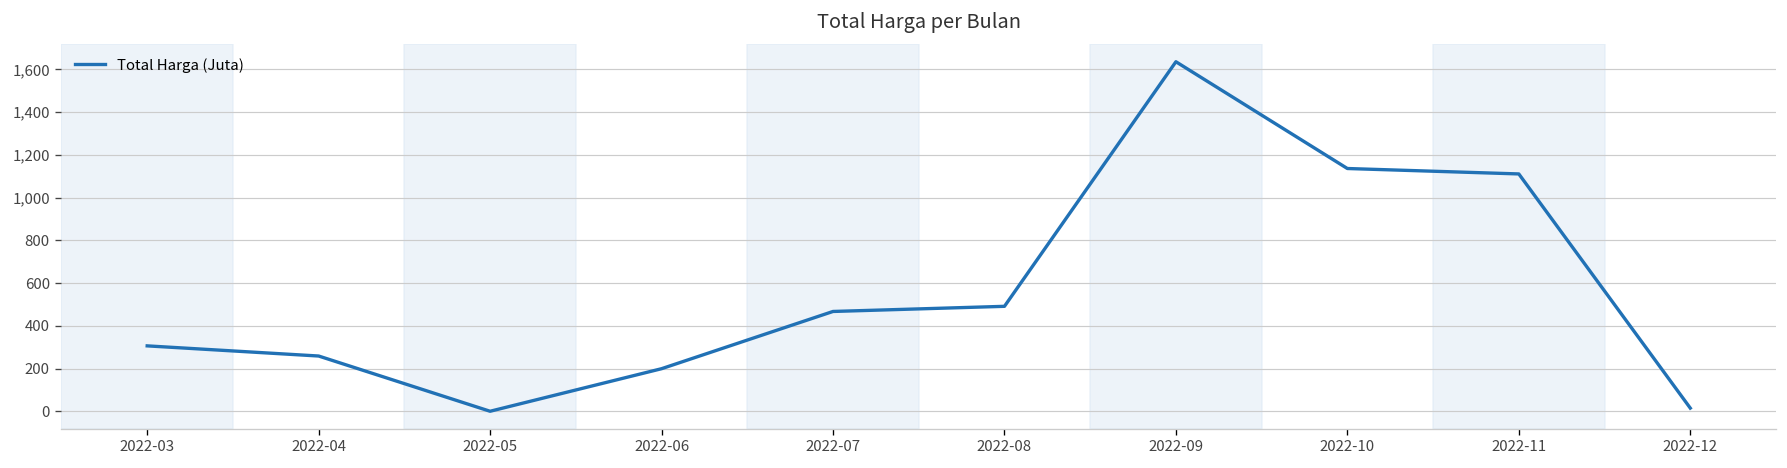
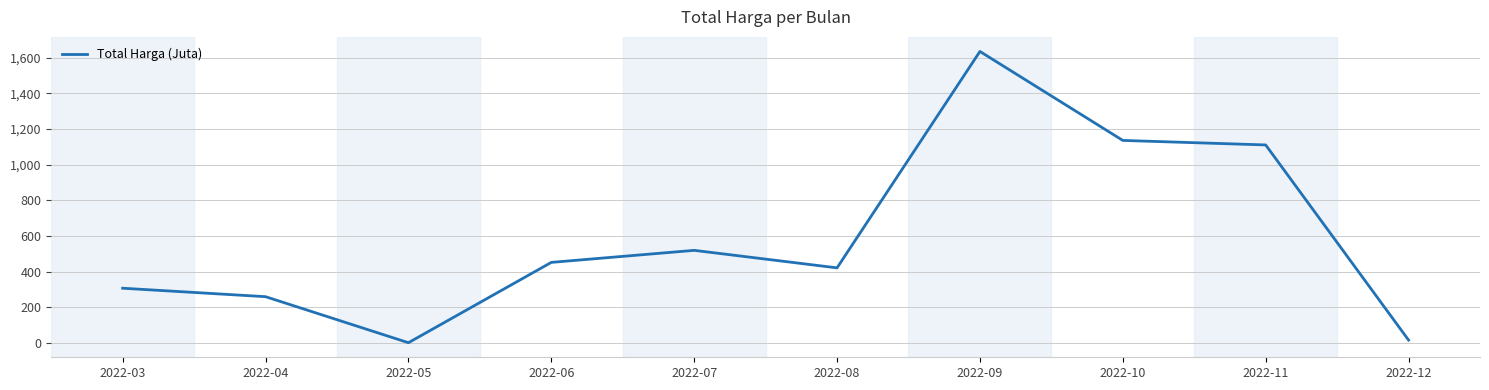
2022-06: 200 -> 450
2022-07: 470 -> 520
2022-08: 490 -> 420
